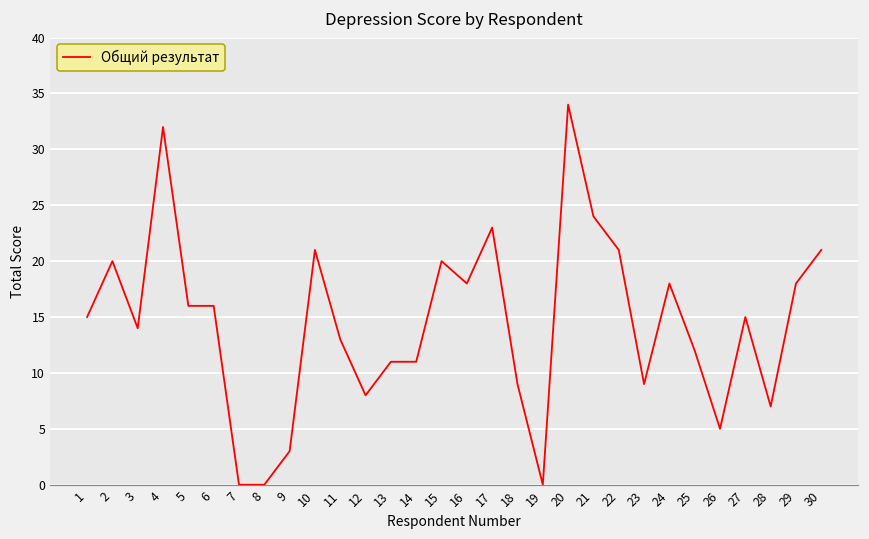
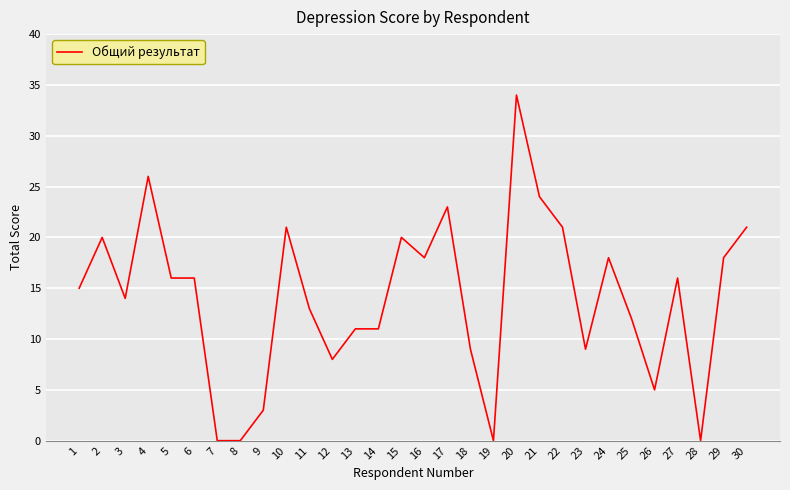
4: 32 -> 26
27: 15 -> 16
28: 7 -> 0
